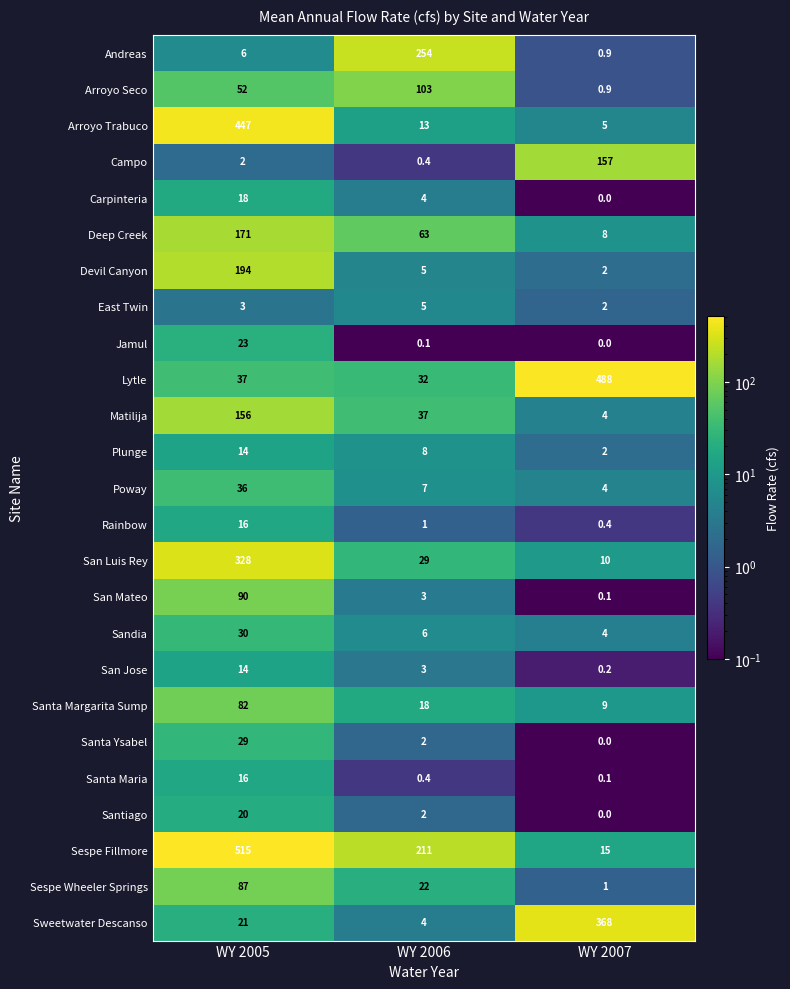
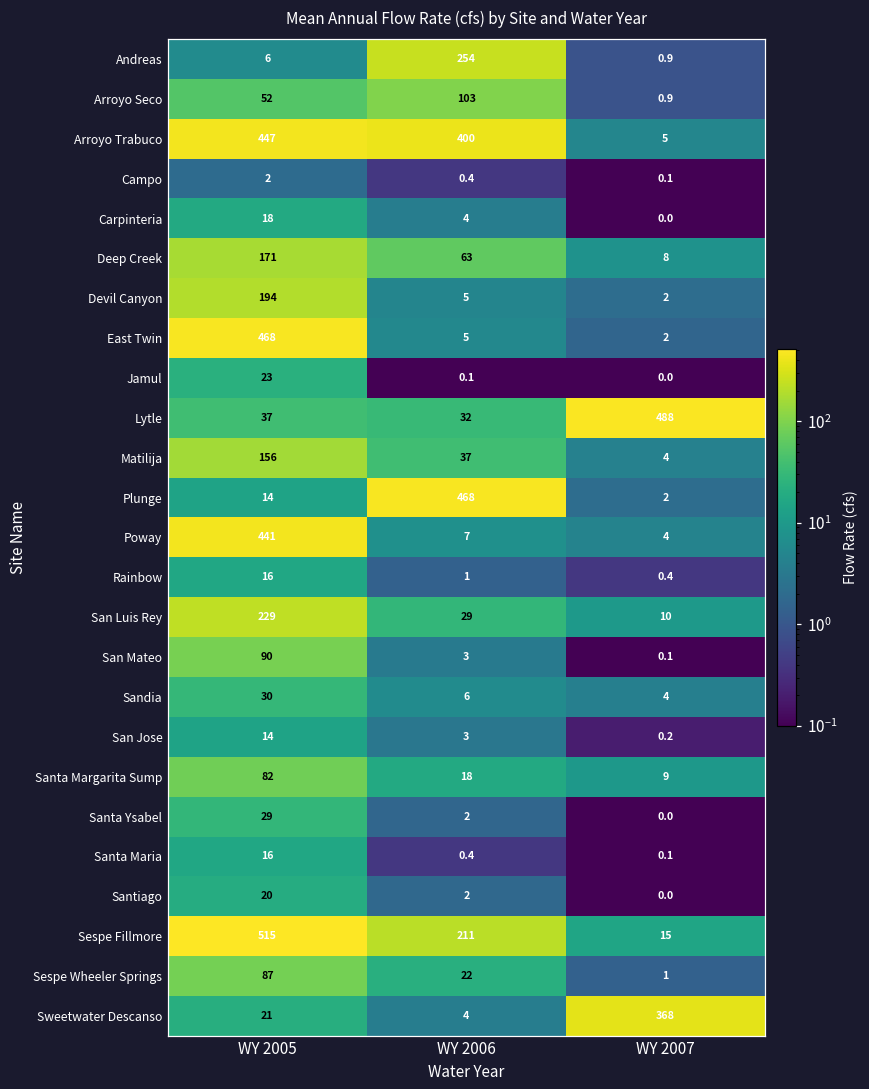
Arroyo Trabuco, WY 2006: 13 -> 400
Campo, WY 2007: 157 -> 0.1
East Twin, WY 2005: 3 -> 468
Plunge, WY 2006: 8 -> 468
Poway, WY 2005: 36 -> 441
San Luis Rey, WY 2005: 328 -> 229
